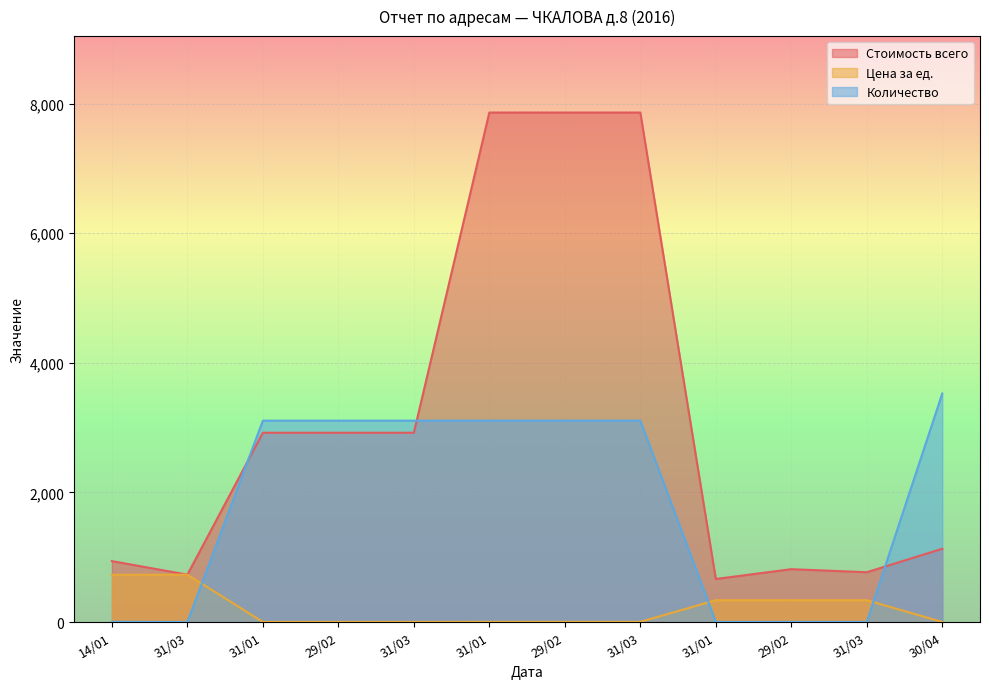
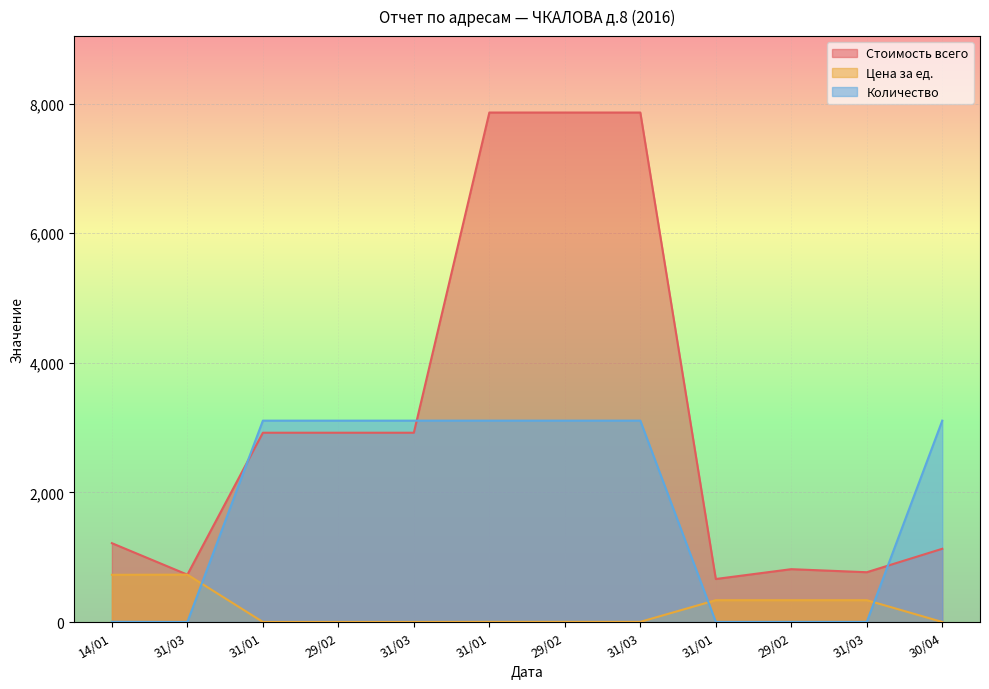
Стоимость всего, 14/01: 900 -> 1,200
Количество, 30/04: 3,500 -> 3,100
